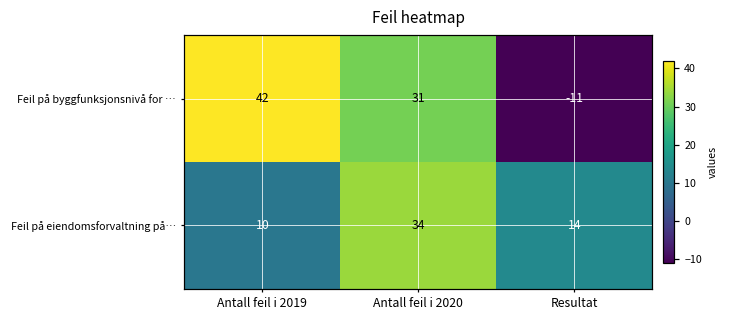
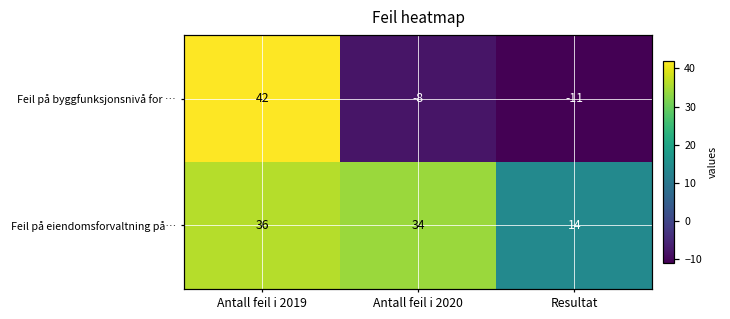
Feil på byggfunksjonsnivå for …, Antall feil i 2020: 31 -> -8
Feil på eiendomsforvaltning på…, Antall feil i 2019: 10 -> 36
